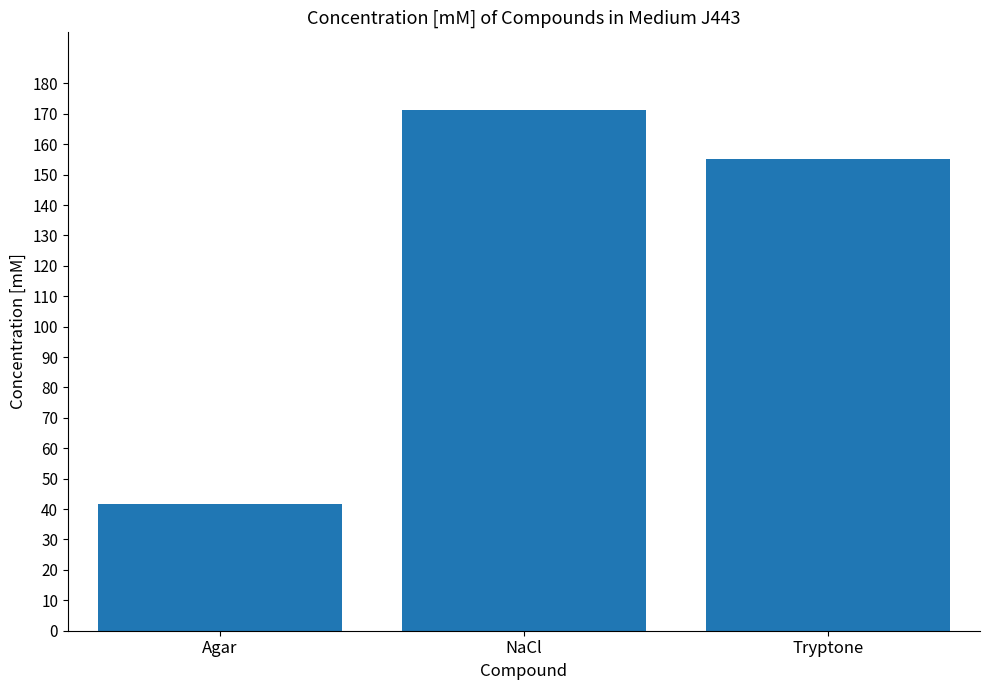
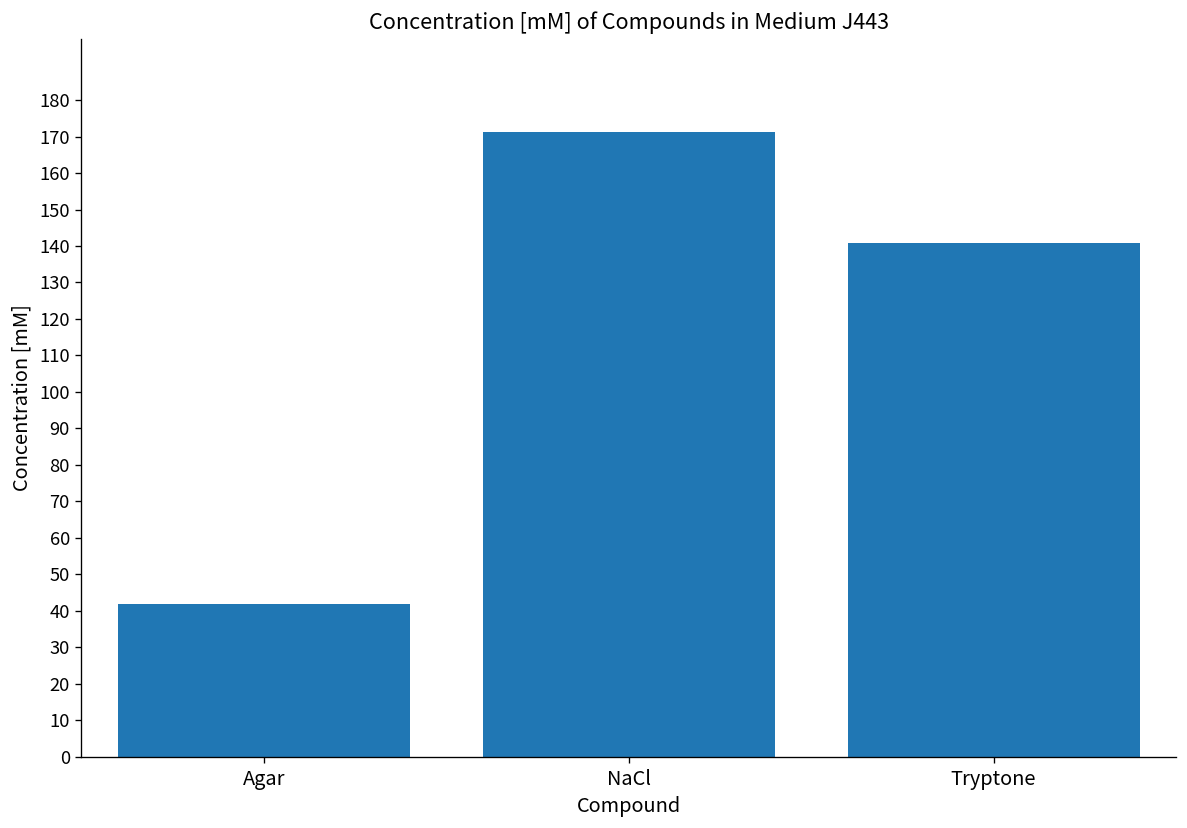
Tryptone: 155 -> 141
